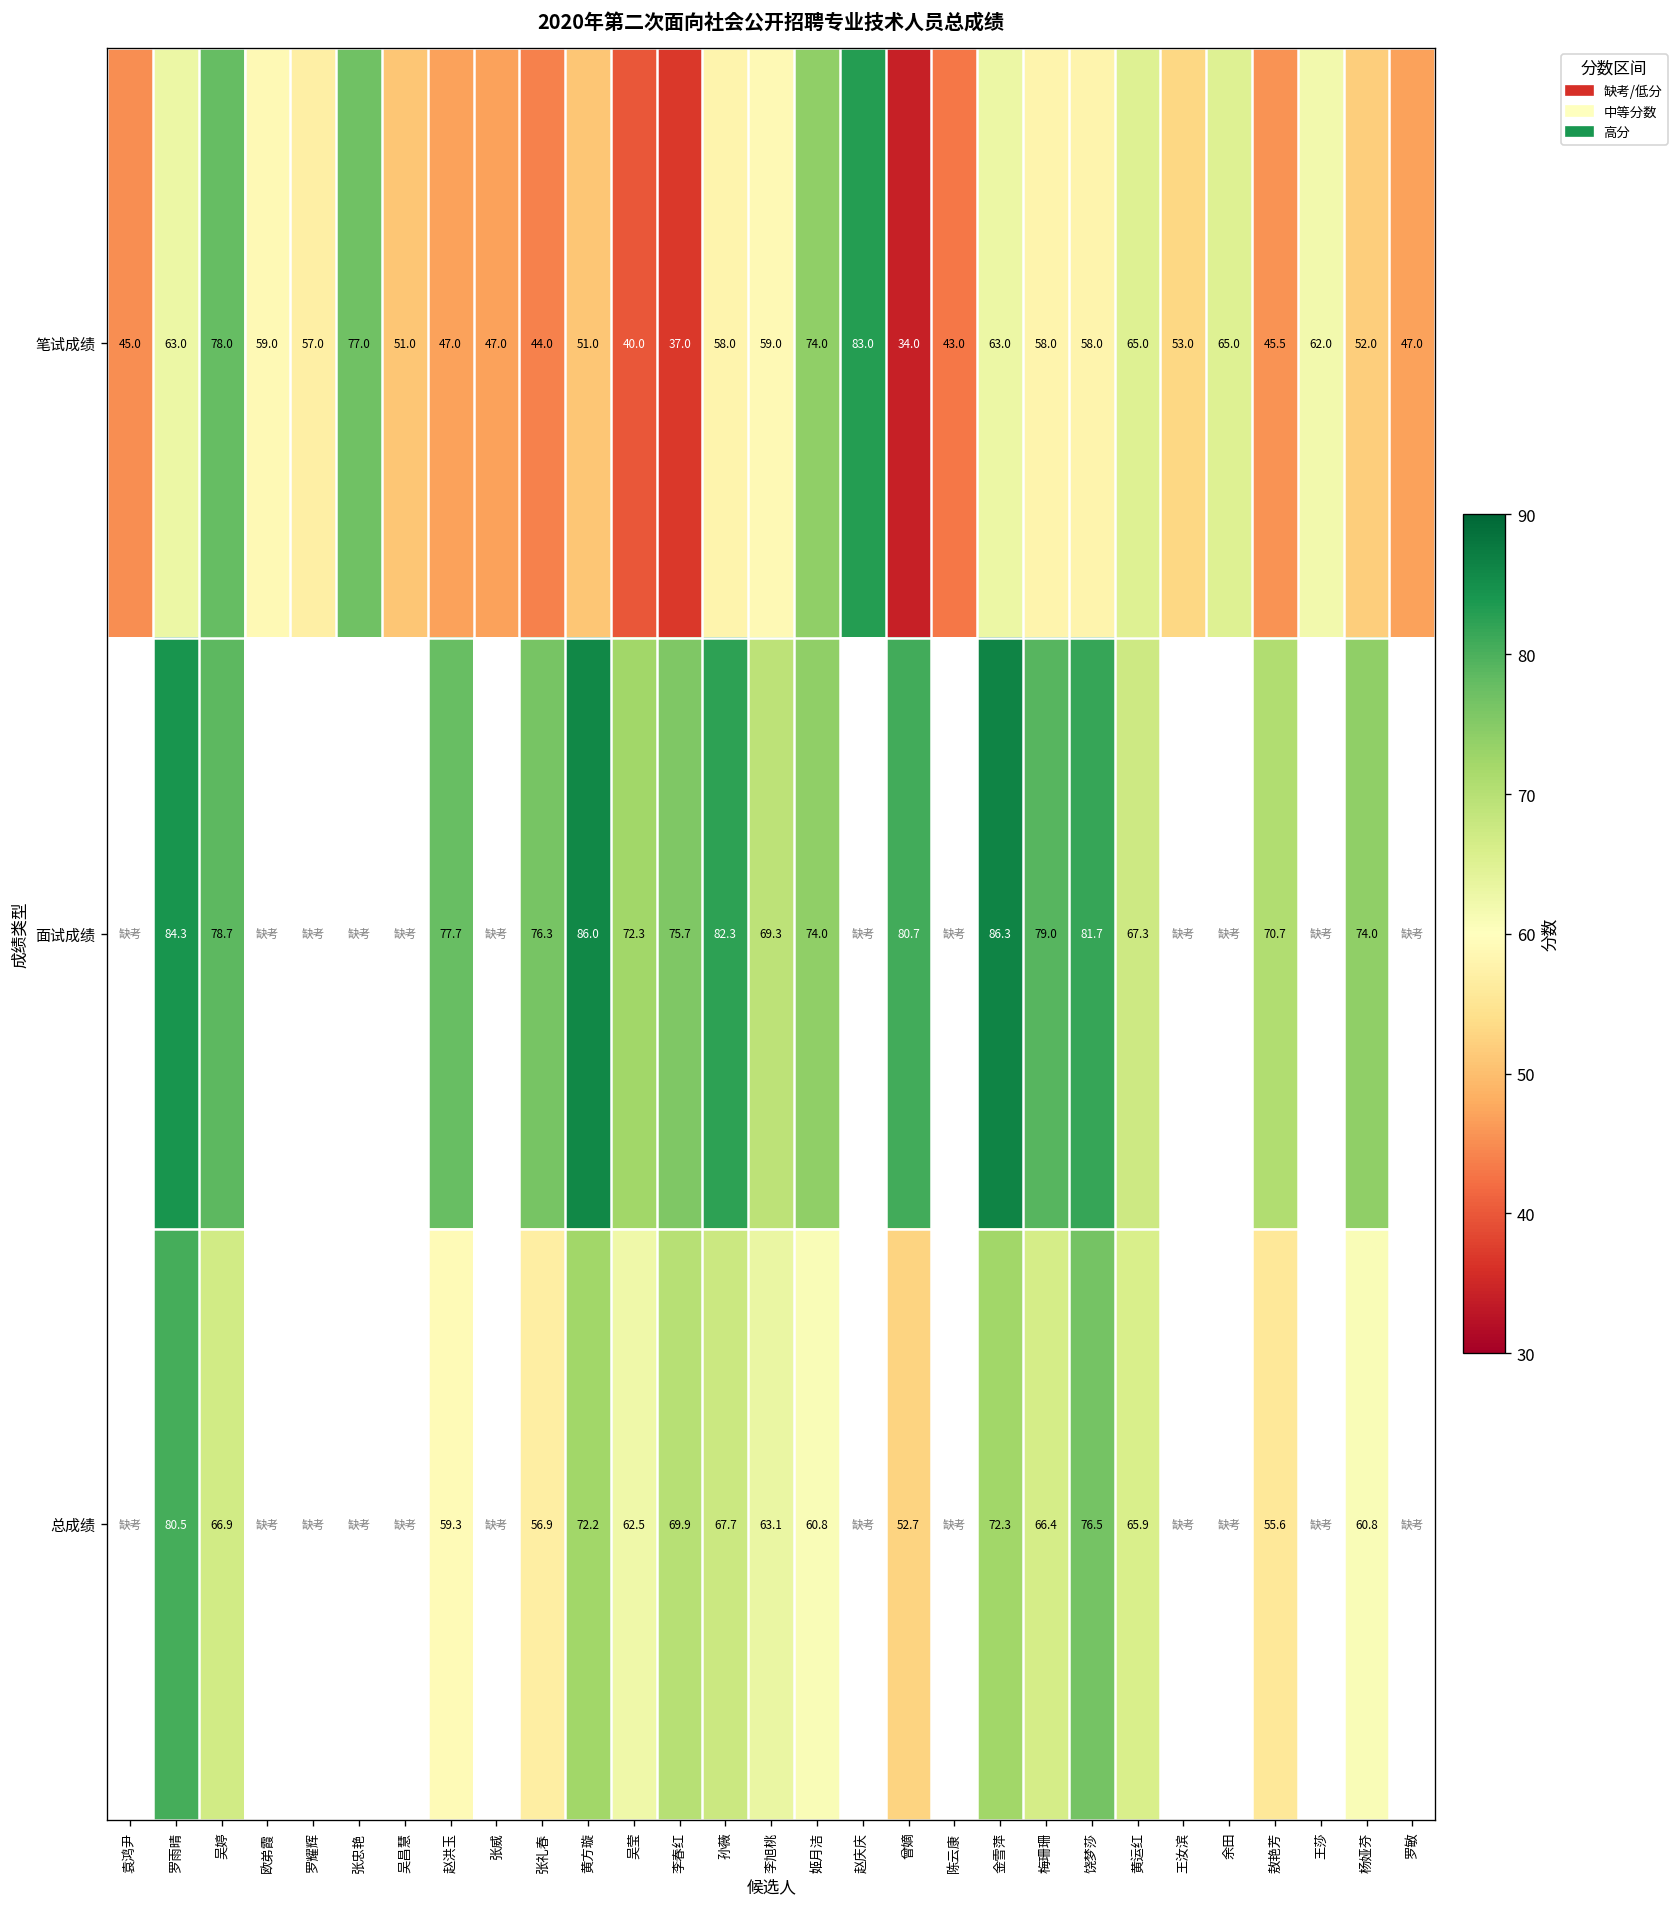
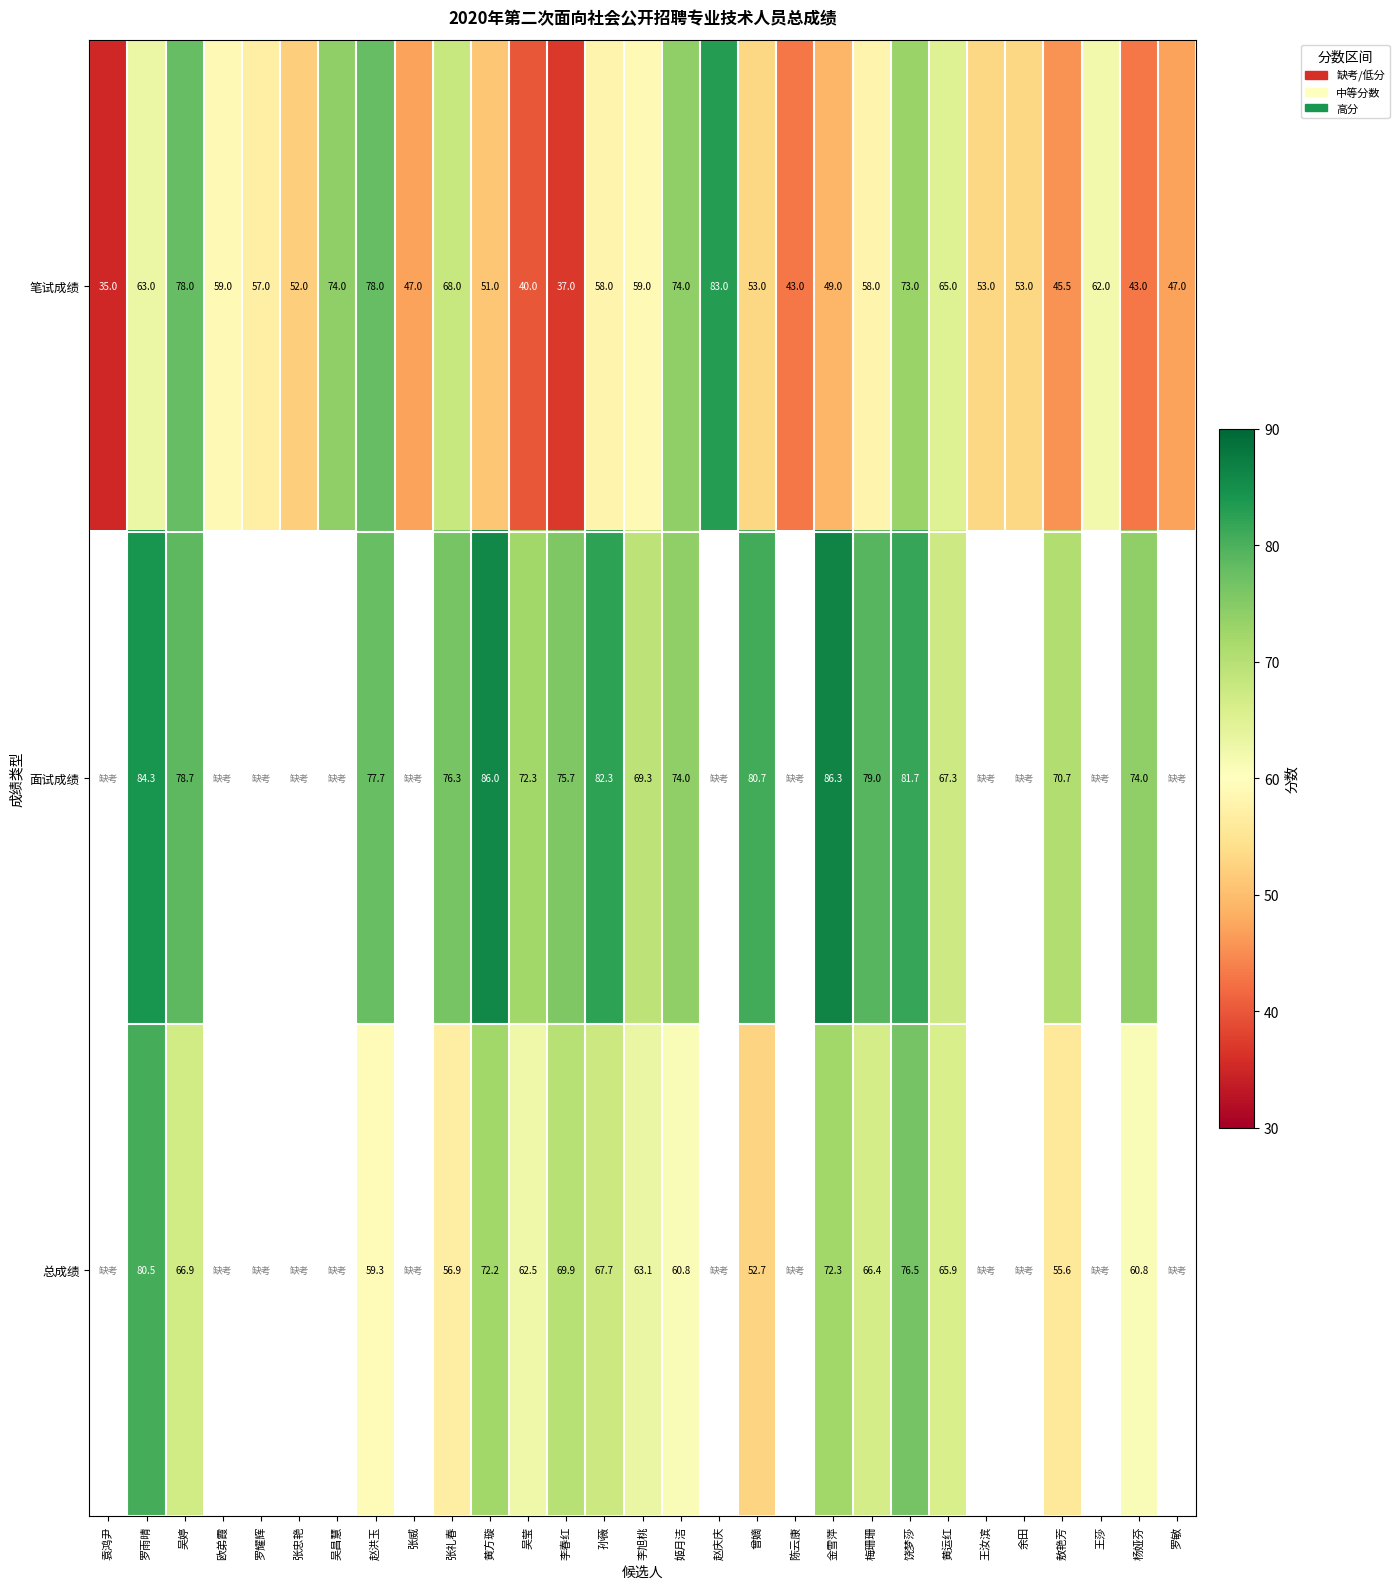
笔试成绩, 袁鸿尹: 45.0 -> 35.0
笔试成绩, 张忠艳: 77.0 -> 52.0
笔试成绩, 吴昌慧: 51.0 -> 74.0
笔试成绩, 赵洪玉: 47.0 -> 78.0
笔试成绩, 张礼春: 44.0 -> 68.0
笔试成绩, 曾嫡: 34.0 -> 53.0
笔试成绩, 金雪萍: 63.0 -> 49.0
笔试成绩, 饶梦莎: 58.0 -> 73.0
笔试成绩, 余田: 65.0 -> 53.0
笔试成绩, 杨娅芬: 52.0 -> 43.0
